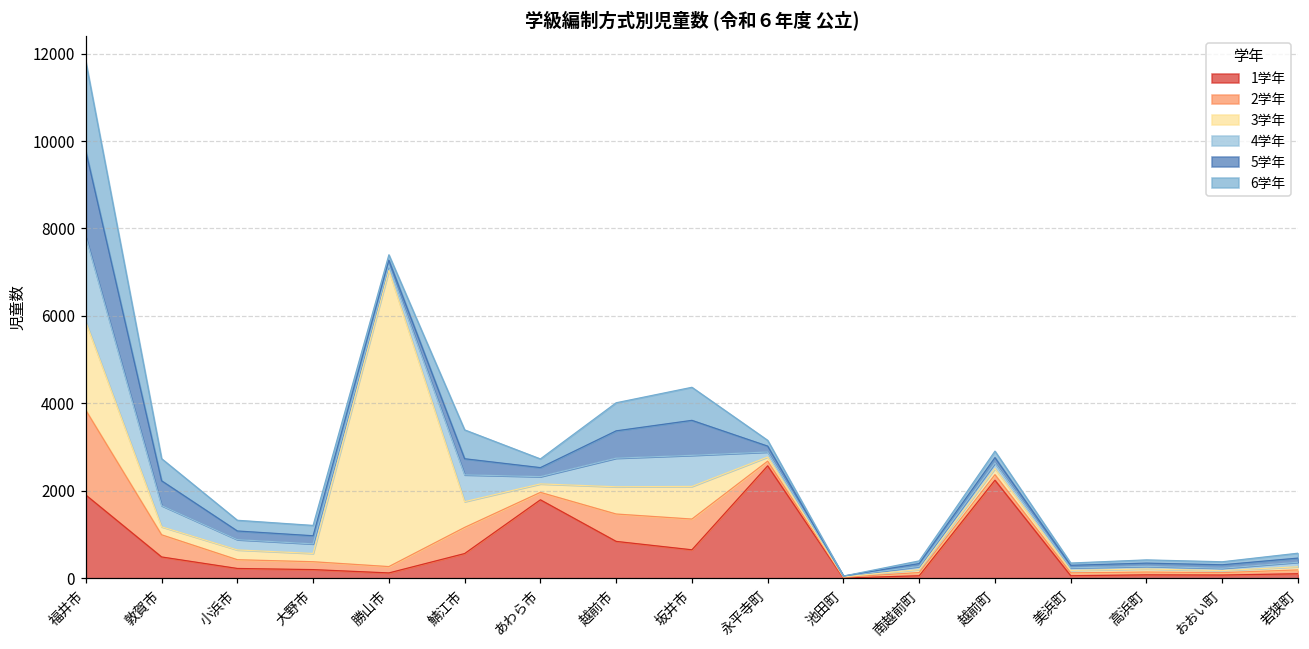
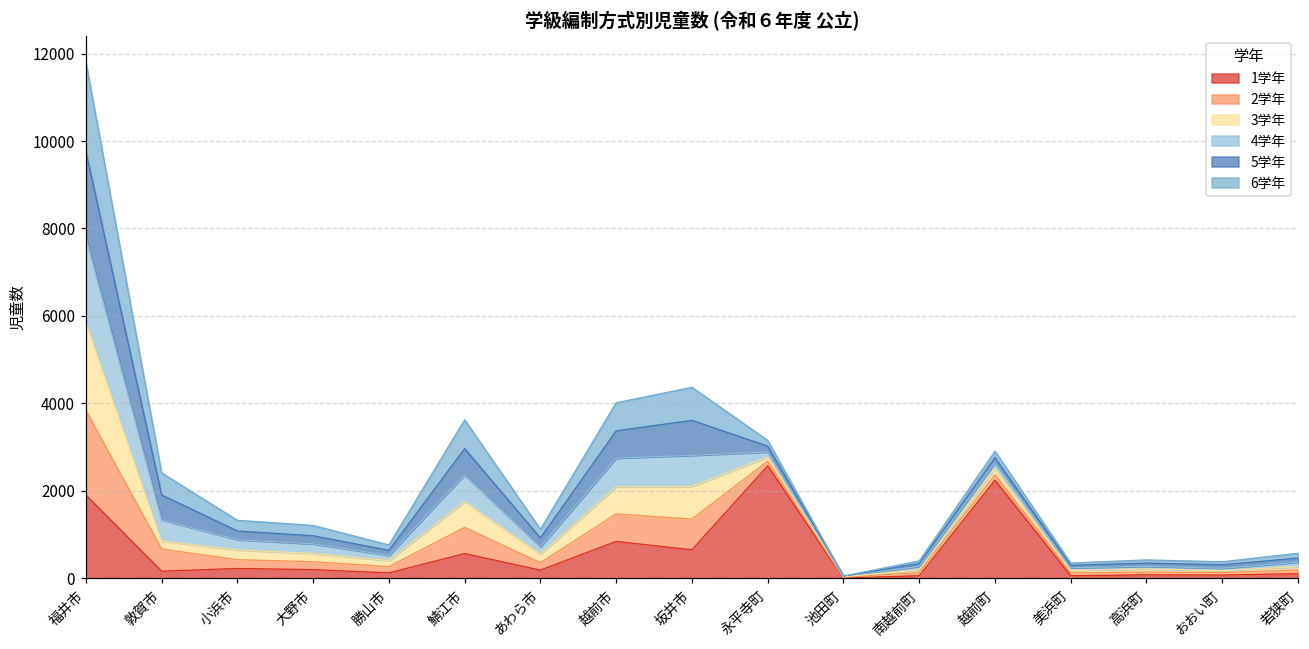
1学年, 敦賀市: 500 -> 200
3学年, 勝山市: 6800 -> 100
5学年, 鯖江市: 400 -> 600
1学年, あわら市: 1800 -> 200
